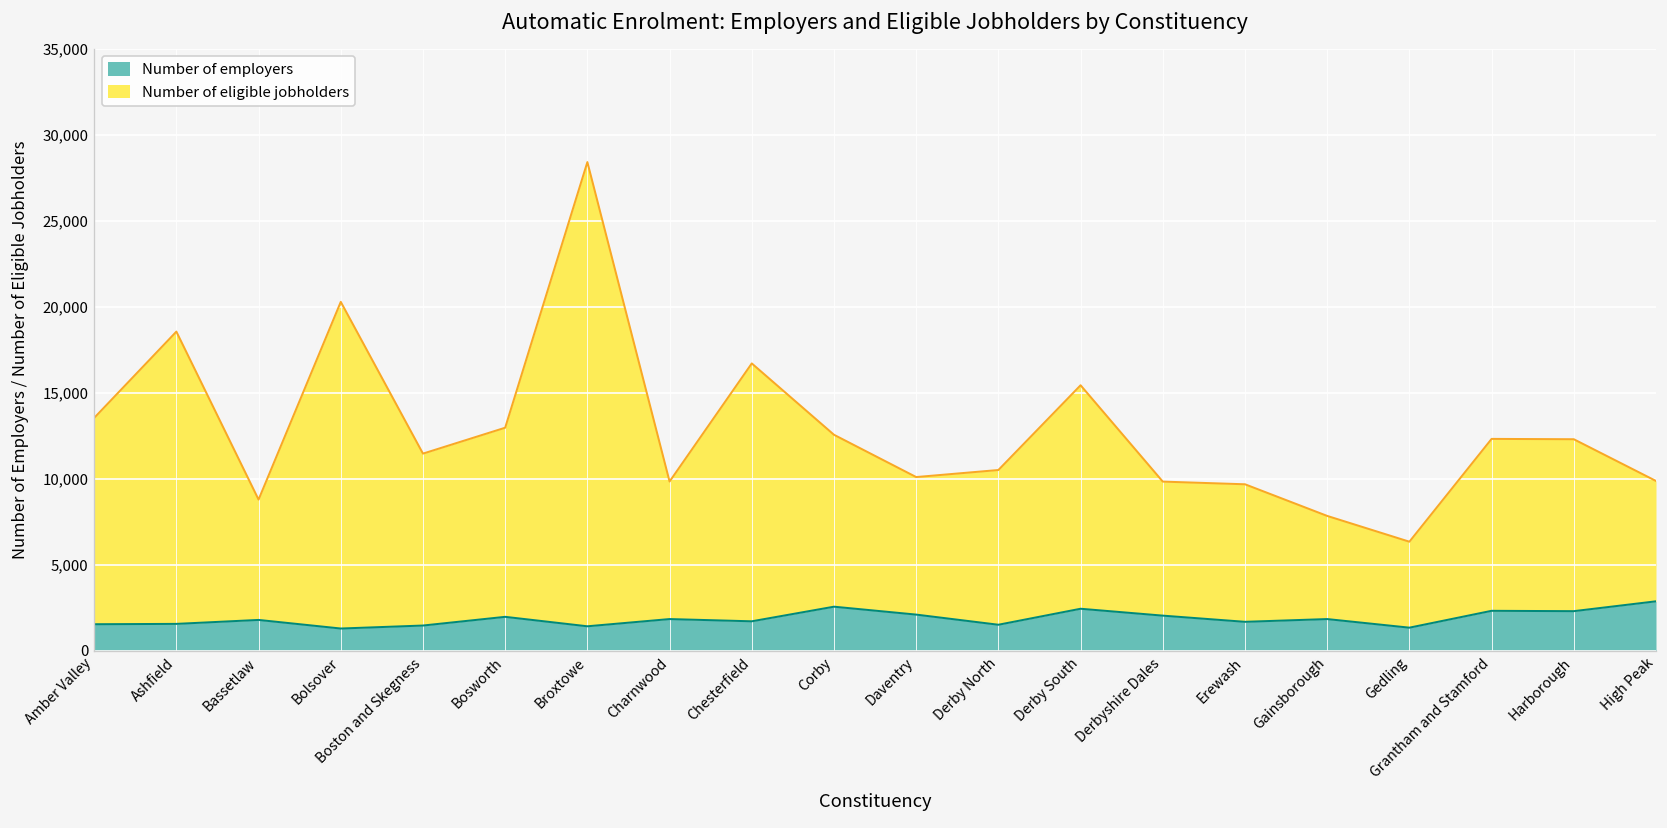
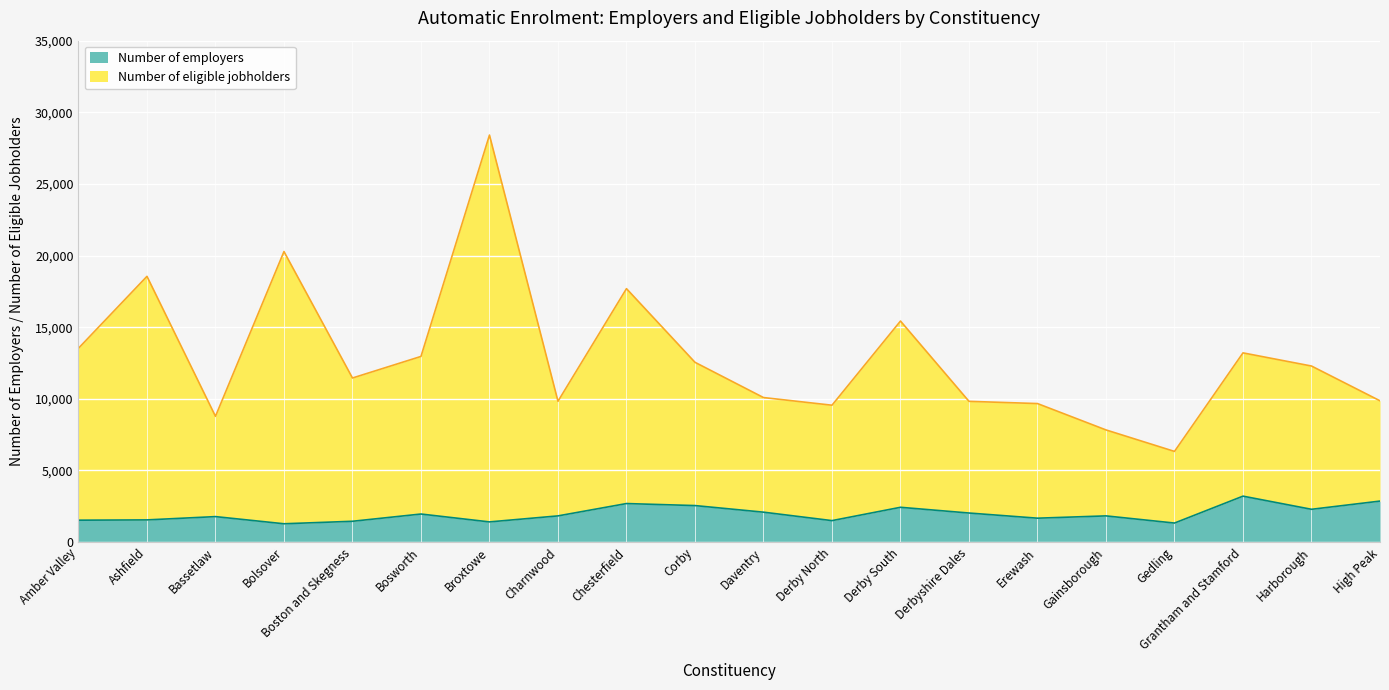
Number of employers, Chesterfield: 1,700 -> 2,700
Number of eligible jobholders, Derby North: 9,000 -> 8,100
Number of employers, Grantham and Stamford: 2,300 -> 3,200
